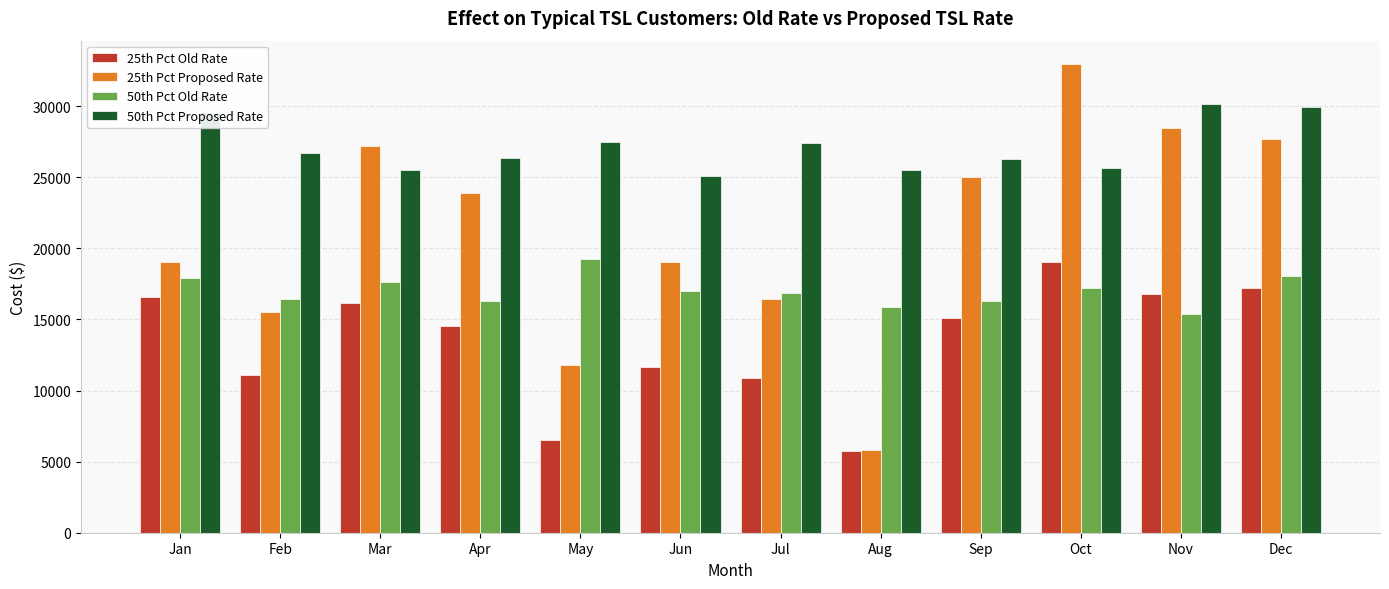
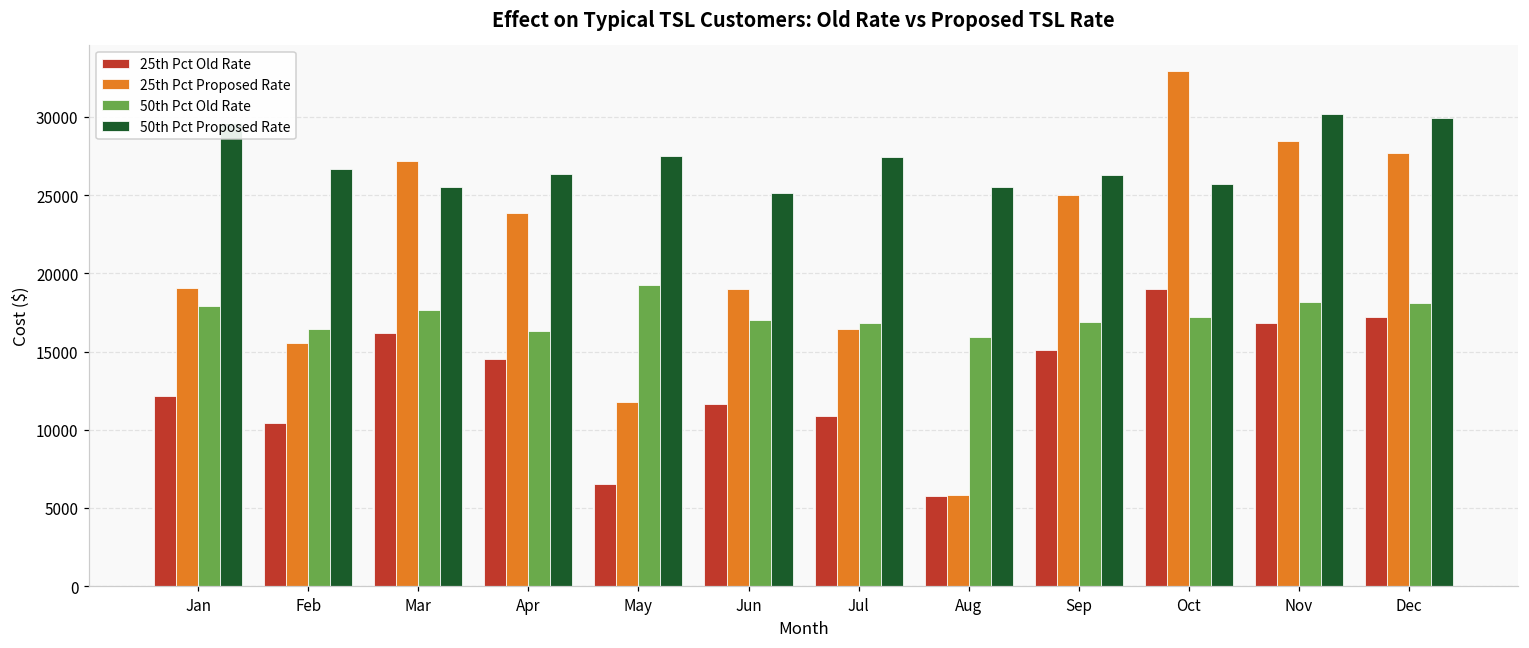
25th Pct Old Rate, Jan: 16600 -> 12200
25th Pct Old Rate, Feb: 11100 -> 10400
50th Pct Old Rate, Sep: 16300 -> 16900
50th Pct Old Rate, Nov: 15400 -> 18200
